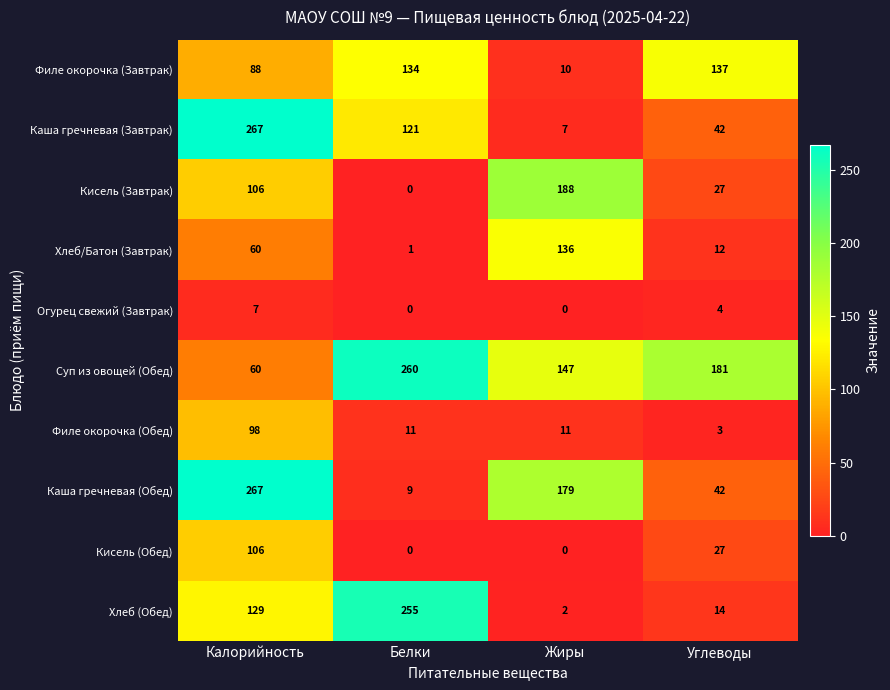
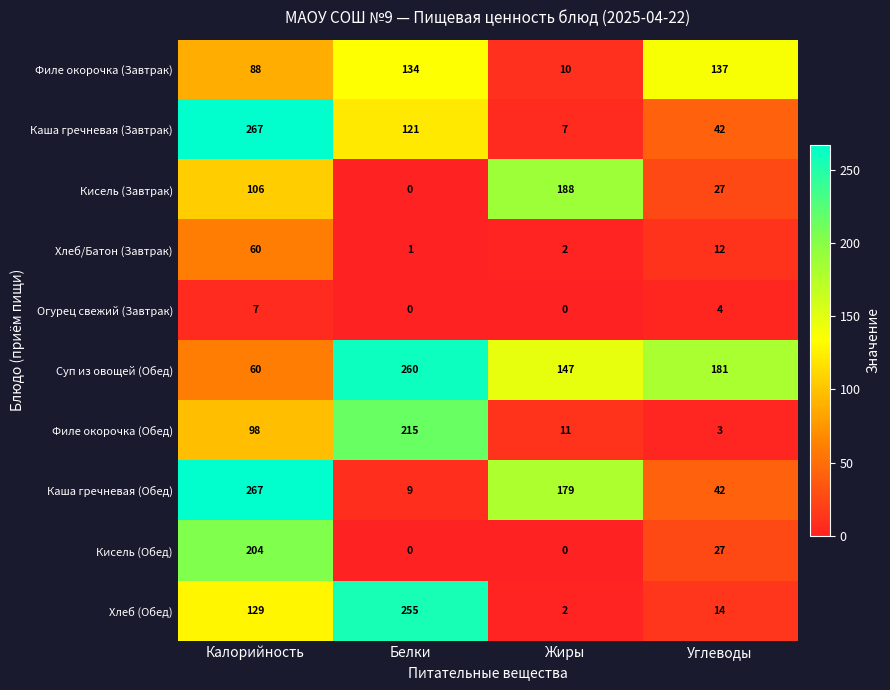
Хлеб/Батон (Завтрак), Жиры: 136 -> 2
Филе окорочка (Обед), Белки: 11 -> 215
Кисель (Обед), Калорийность: 106 -> 204
